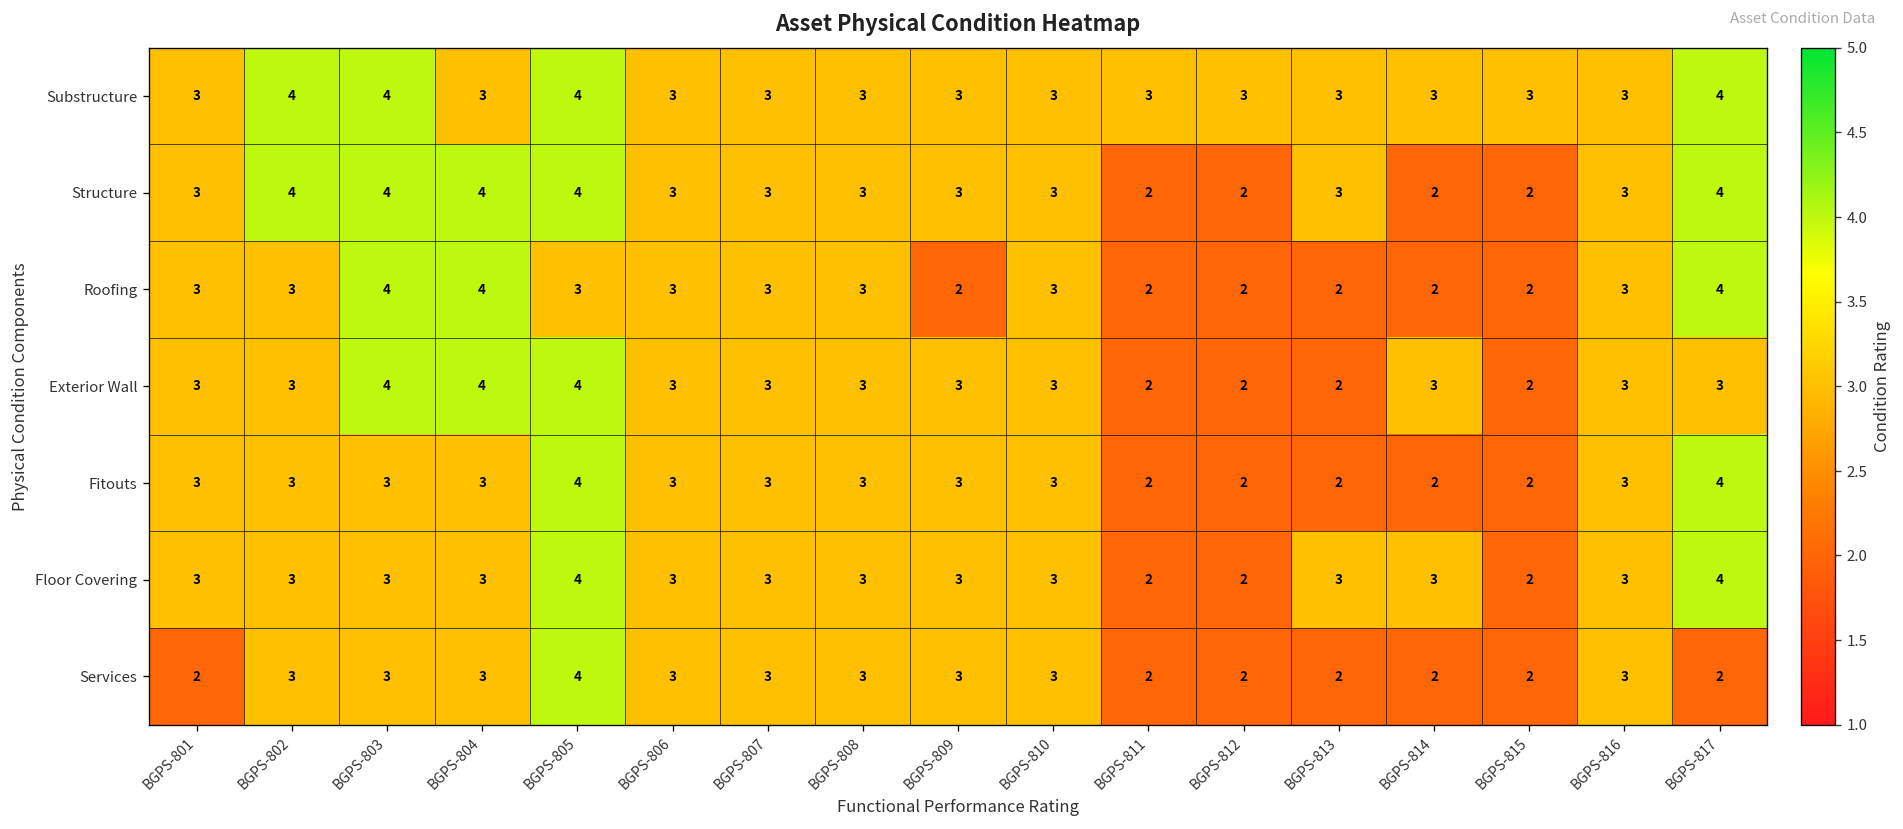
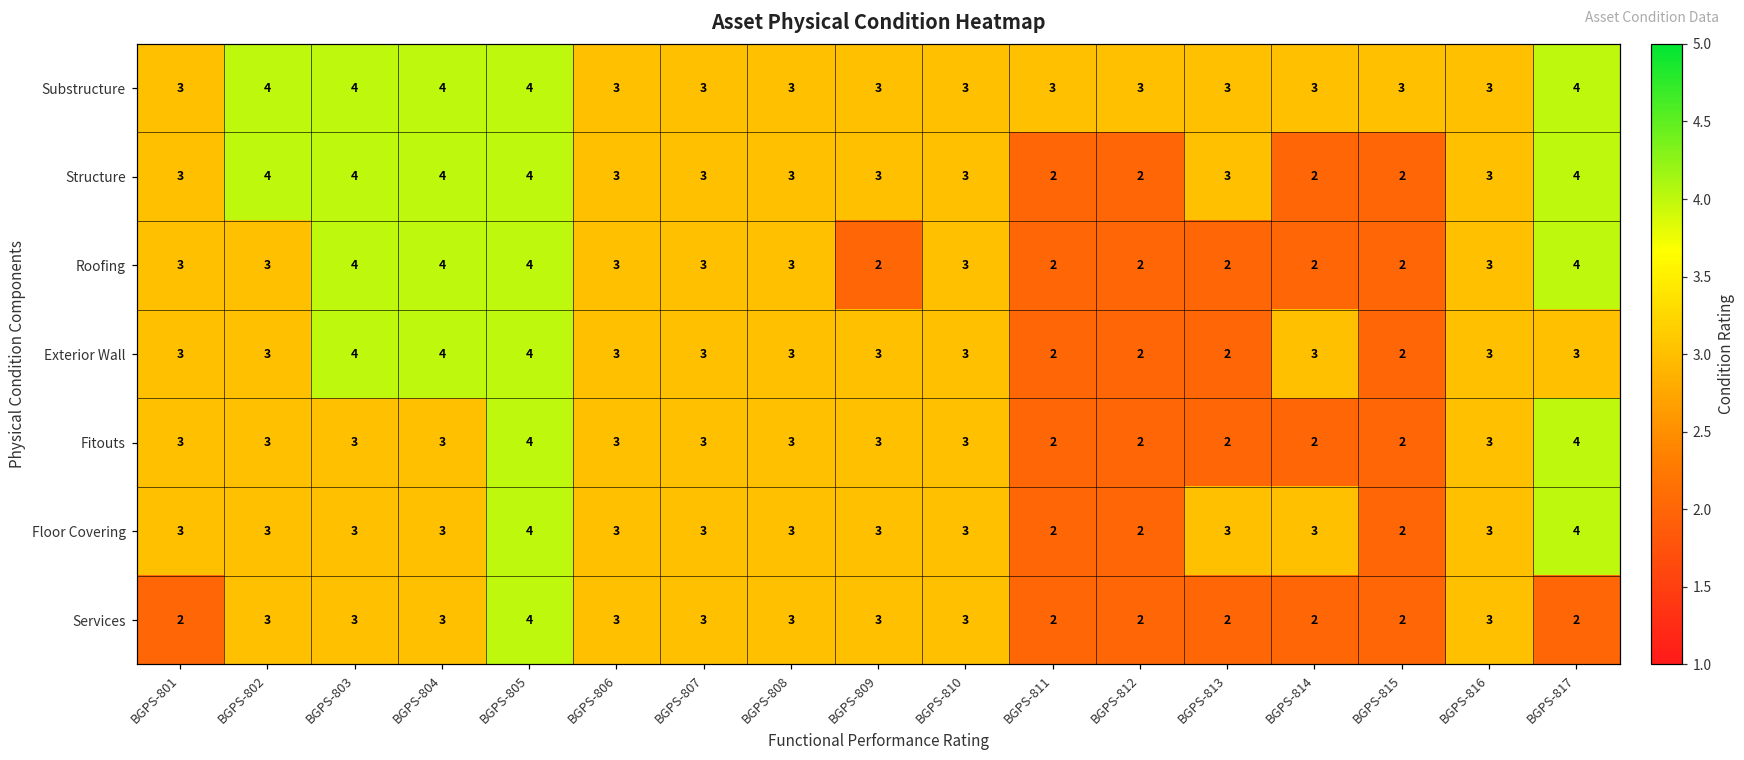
Substructure, BGPS-804: 3 -> 4
Roofing, BGPS-805: 3 -> 4
